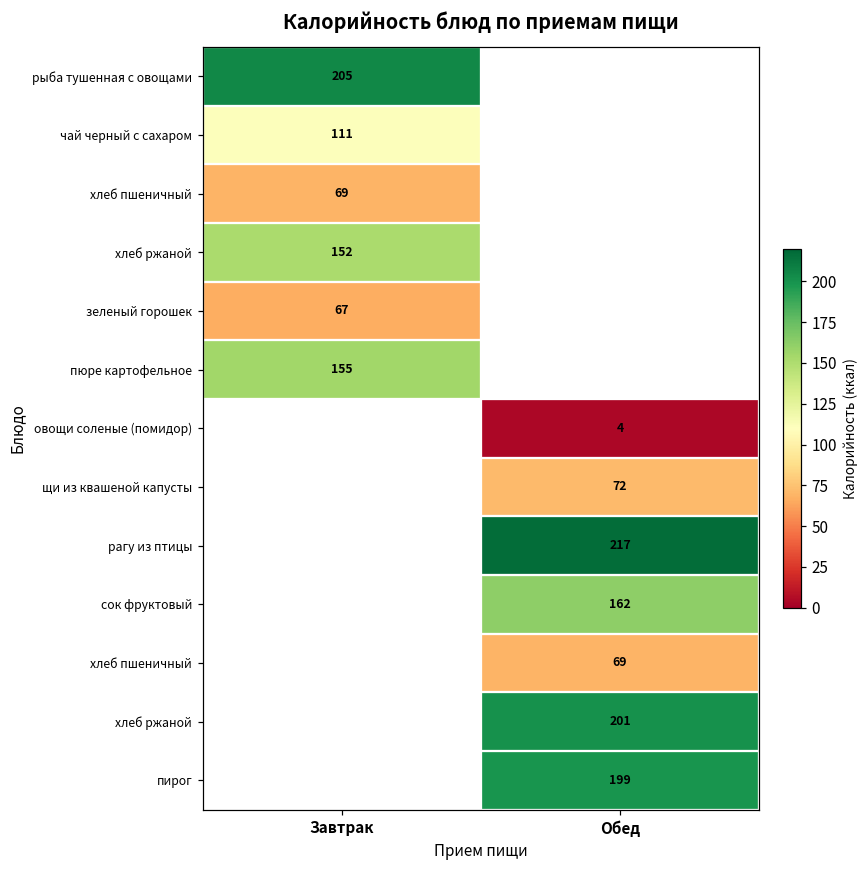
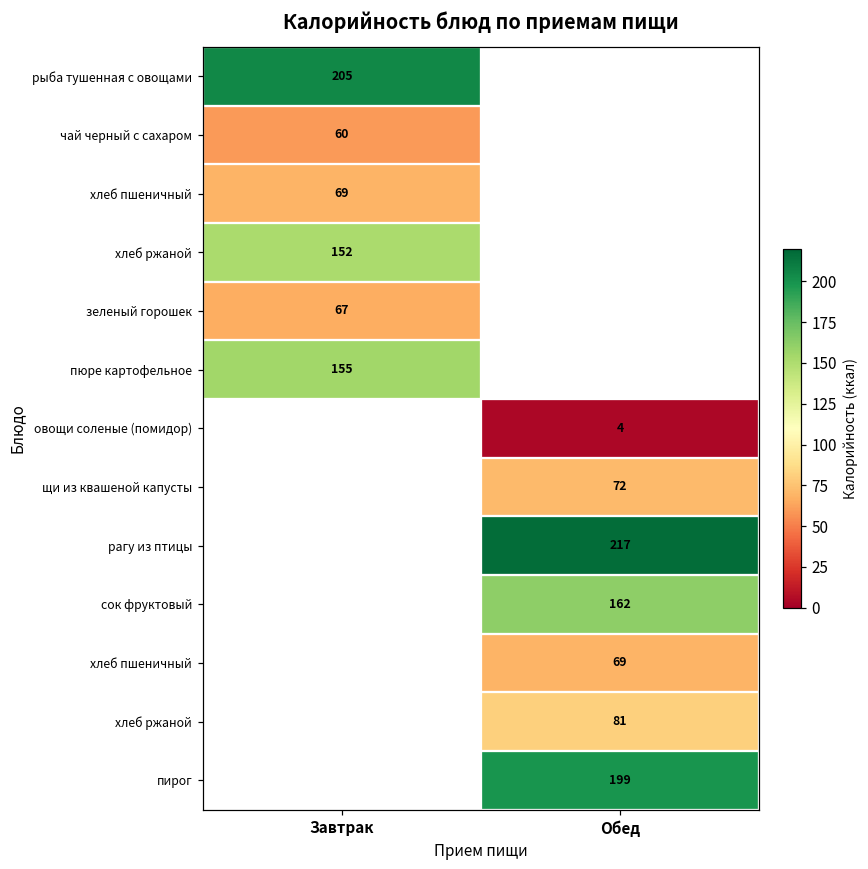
чай черный с сахаром, Завтрак: 111 -> 60
хлеб ржаной, Обед: 201 -> 81
